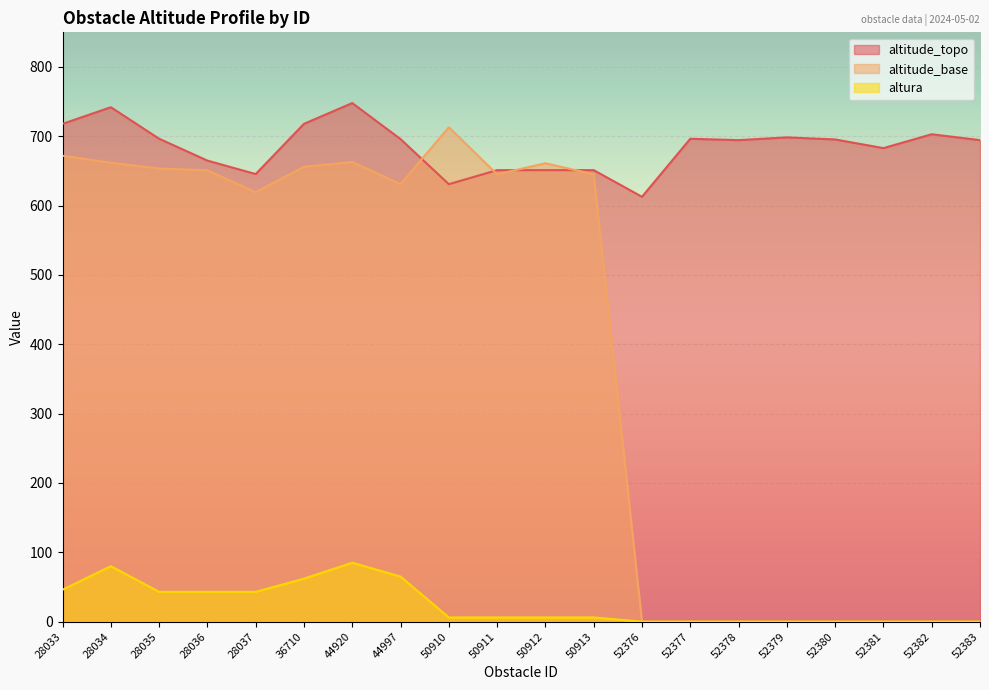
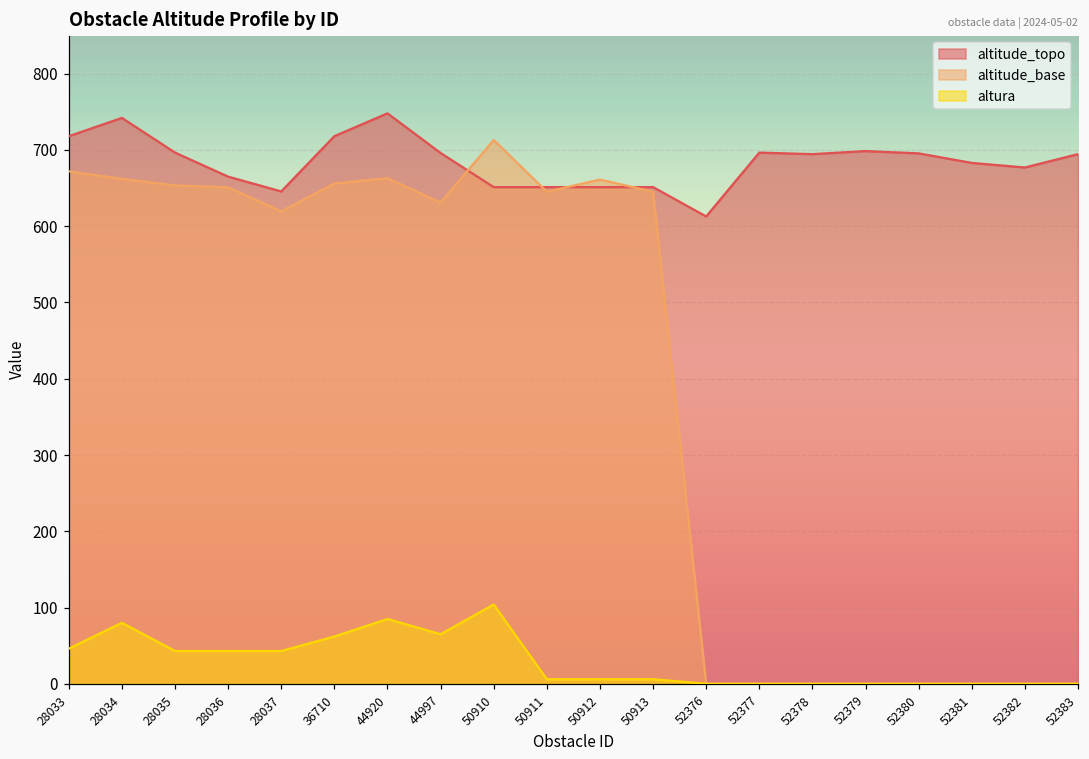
altitude_topo, 50910: 630 -> 650
altura, 50910: 10 -> 100
altitude_topo, 52382: 700 -> 680
